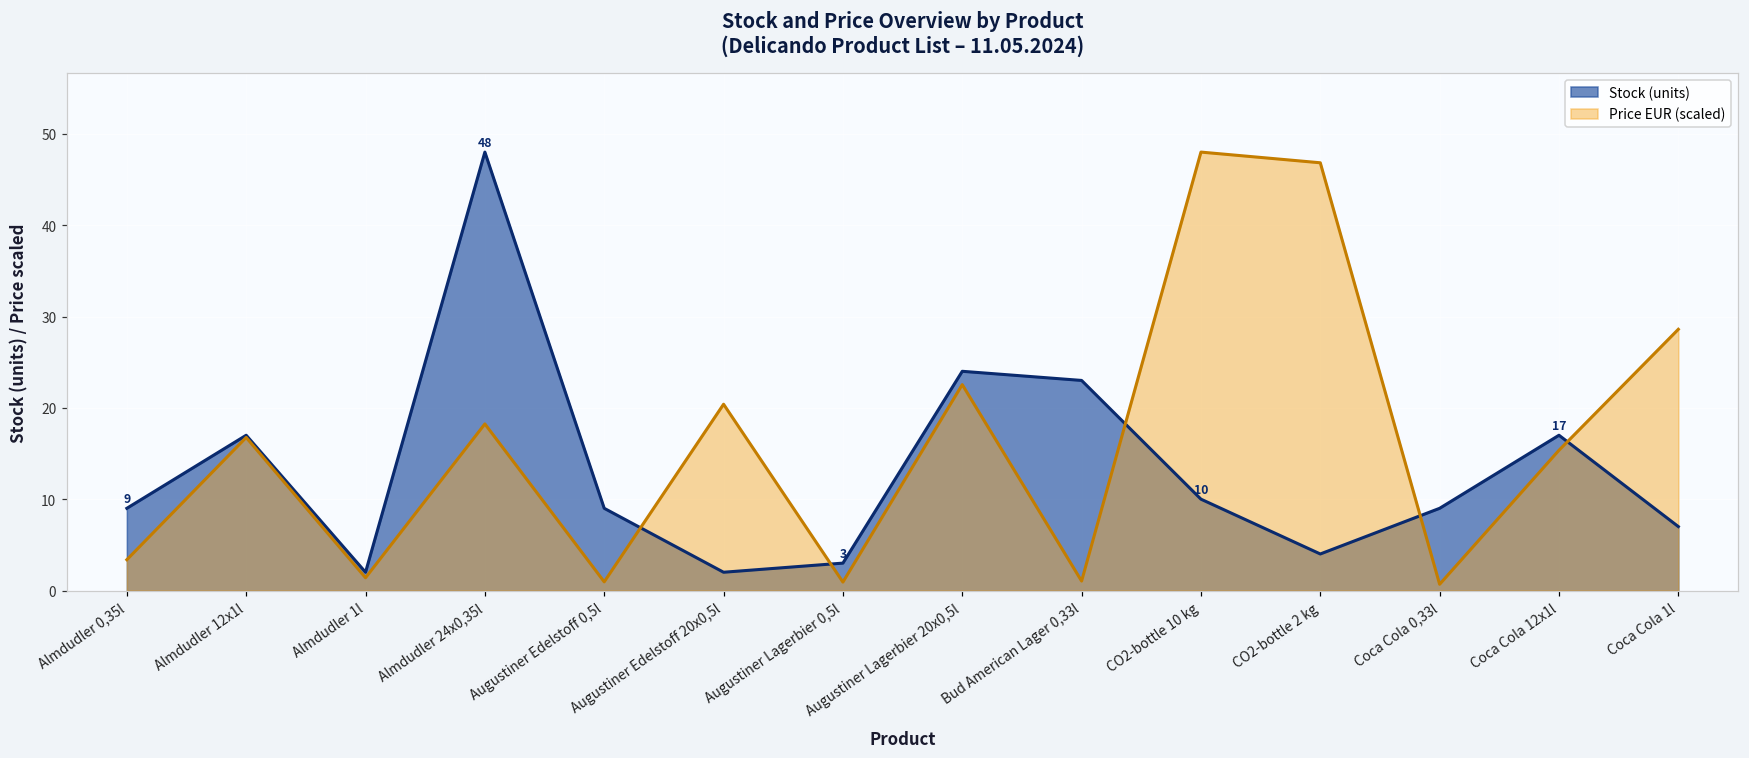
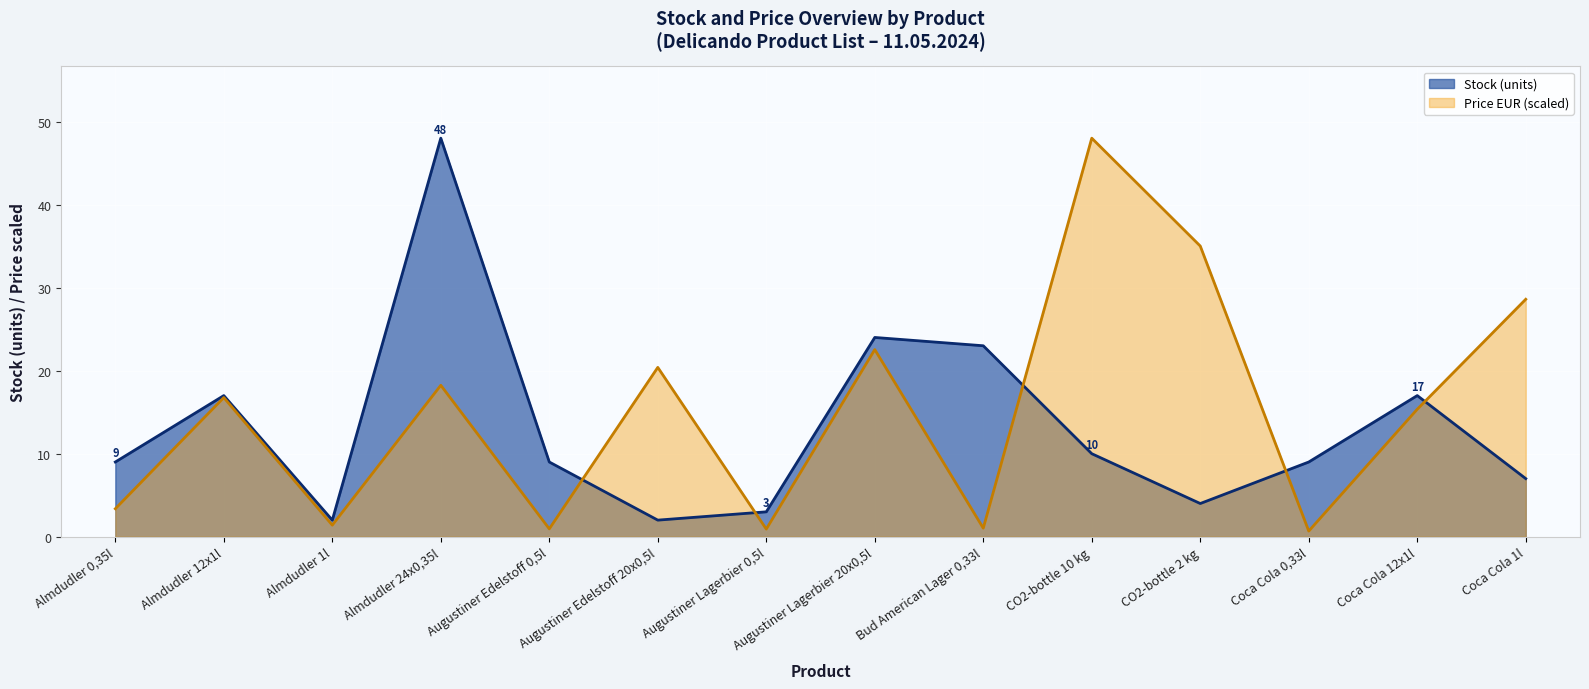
Price EUR (scaled), CO2-bottle 2 kg: 47 -> 35
